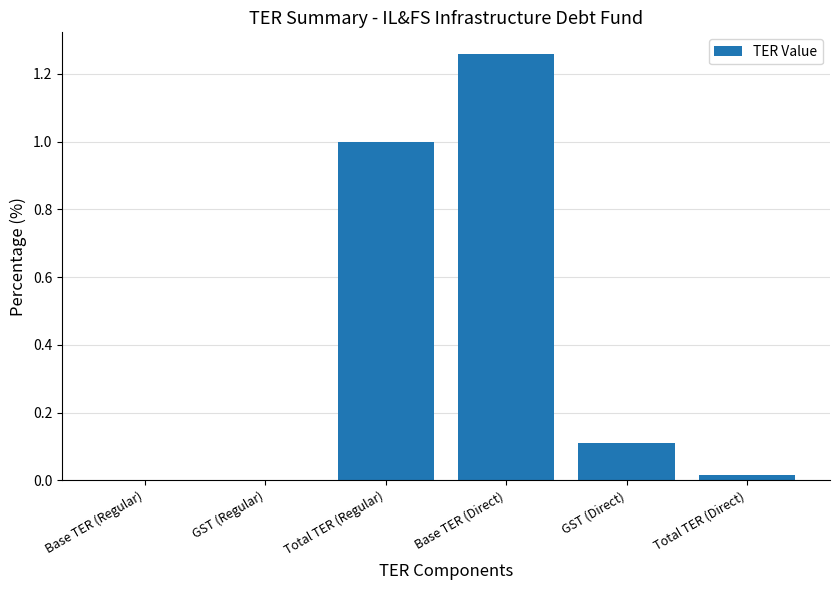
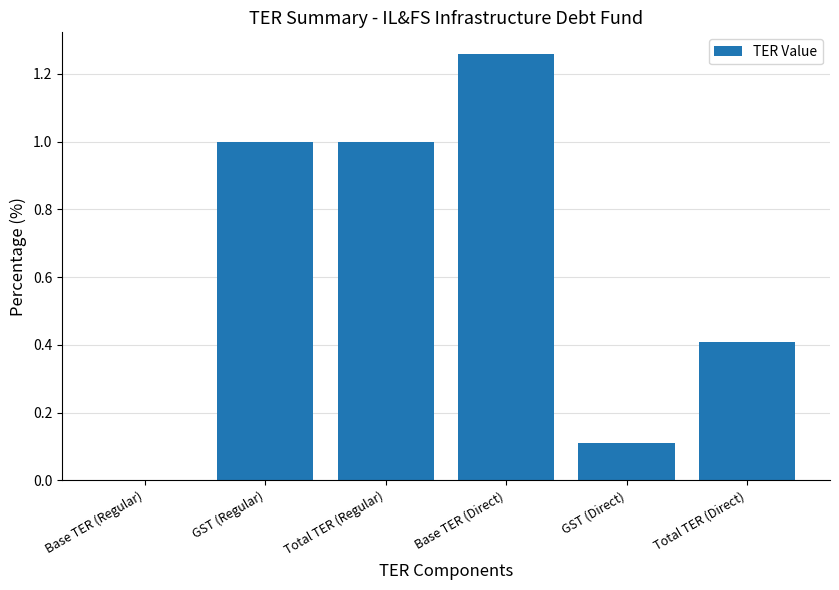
GST (Regular): 0 -> 1
Total TER (Direct): 0.01 -> 0.41
